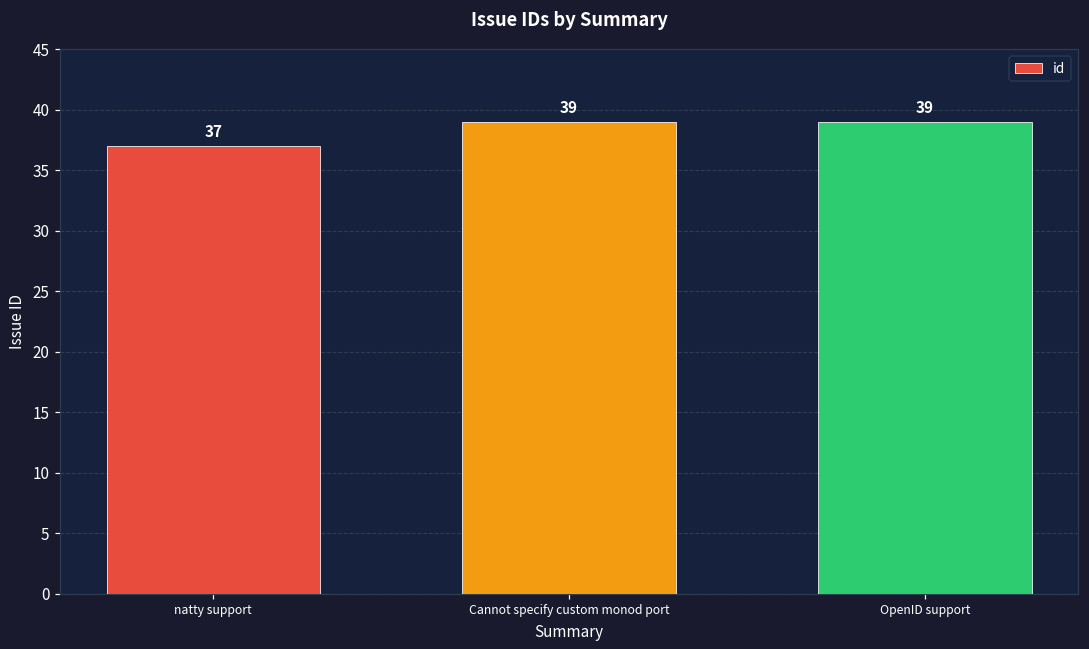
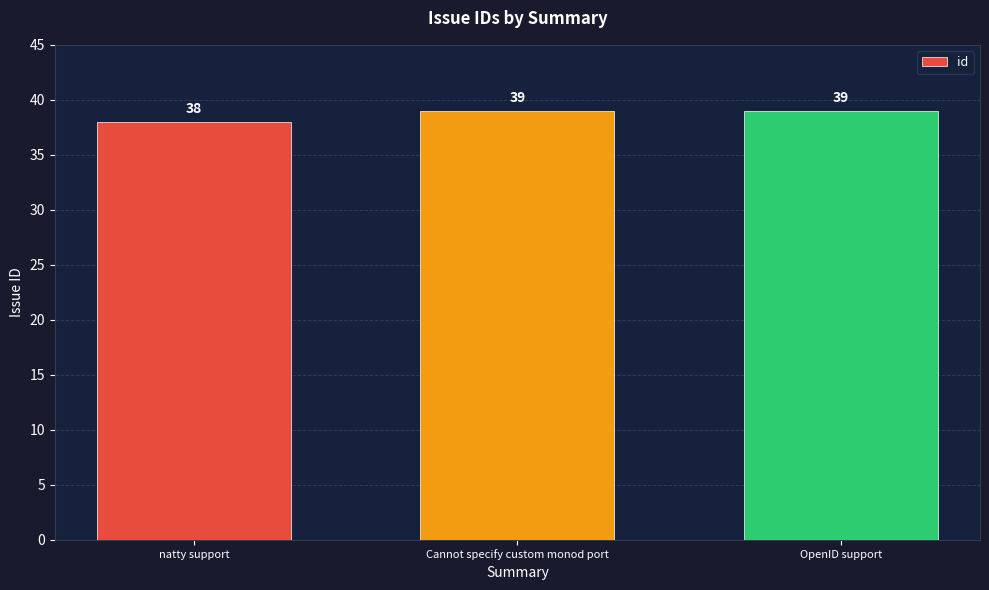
natty support: 37 -> 38
